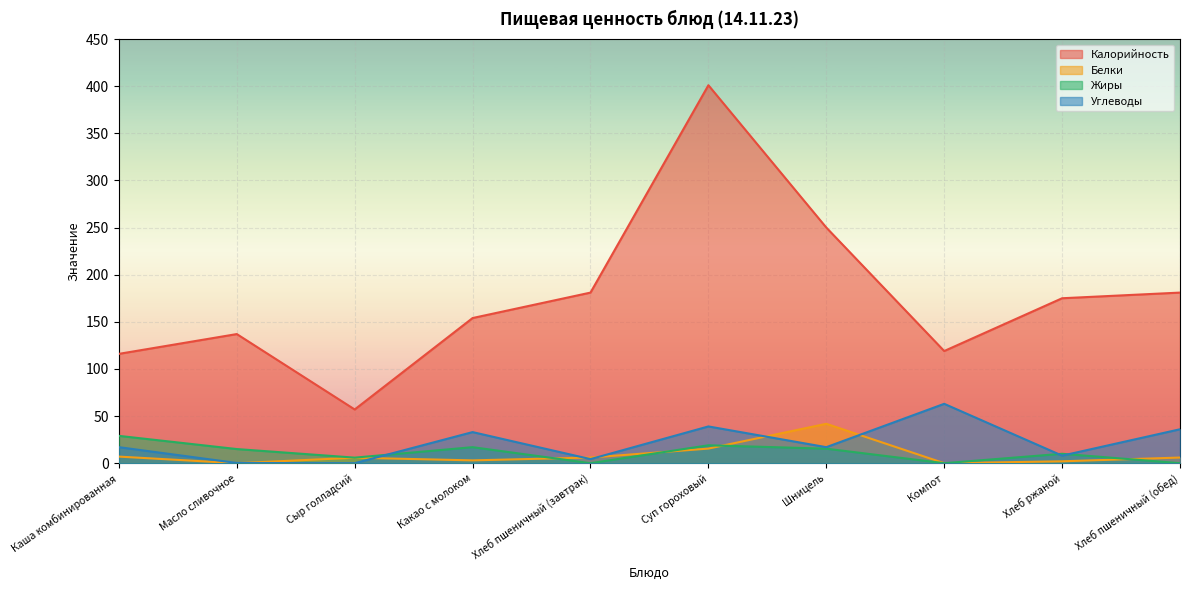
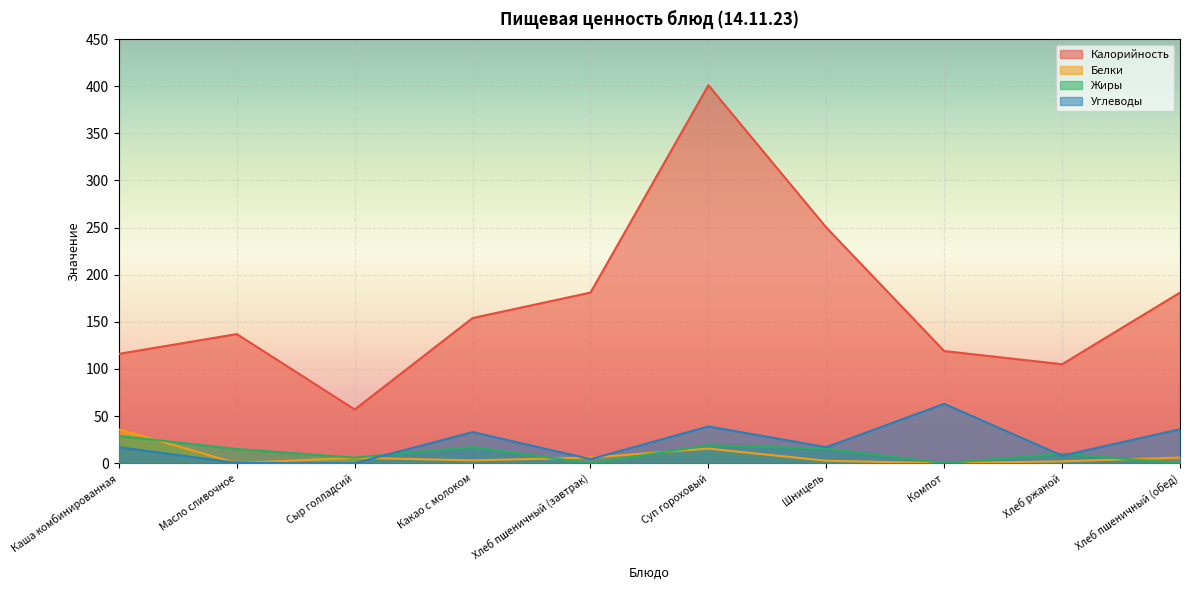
Белки, Каша комбинированная: 10 -> 40
Белки, Шницель: 40 -> 0
Калорийность, Хлеб ржаной: 180 -> 110
